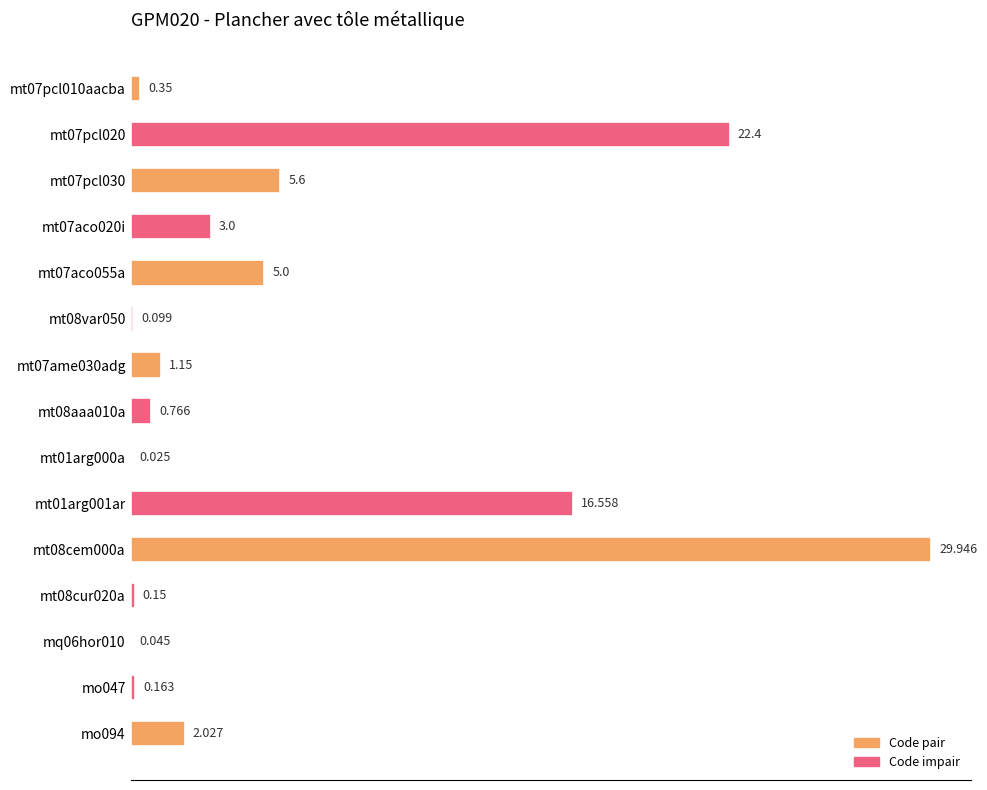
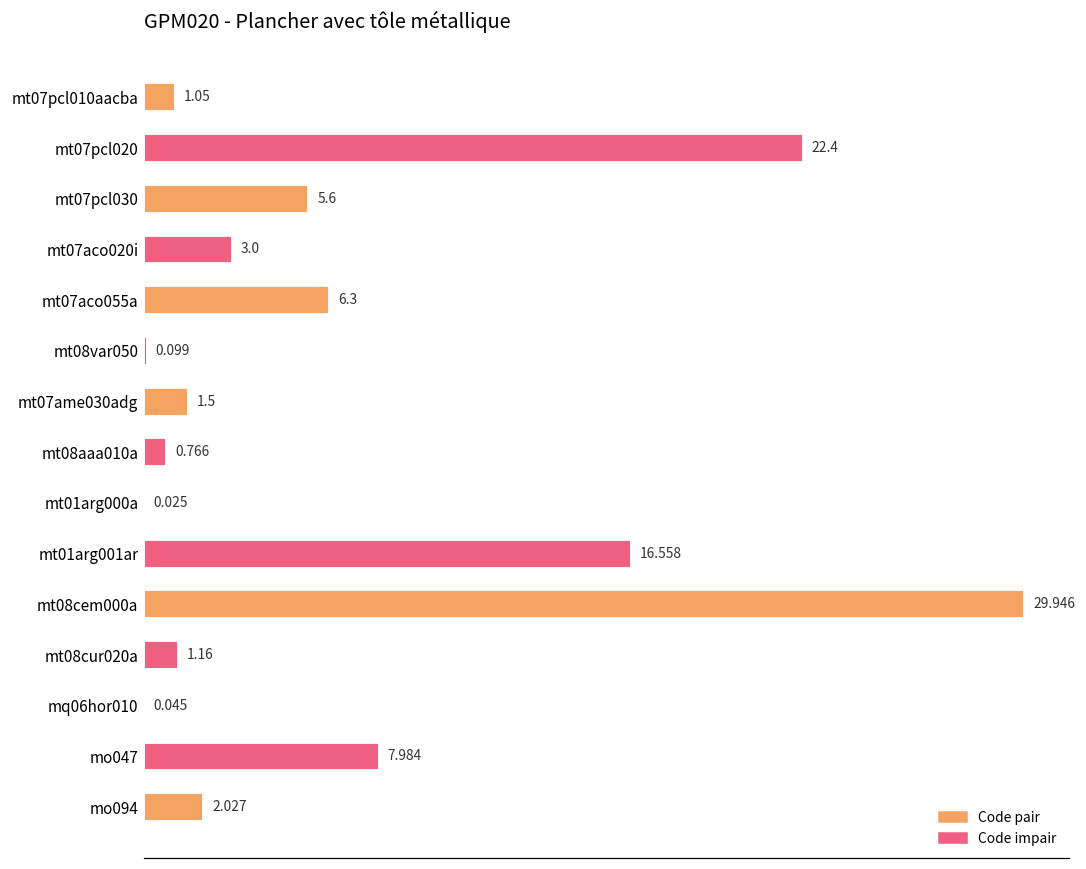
mt07pcl010aacba: 0.35 -> 1.05
mt07aco055a: 5.0 -> 6.3
mt07ame030adg: 1.15 -> 1.5
mt08cur020a: 0.15 -> 1.16
mo047: 0.163 -> 7.984
